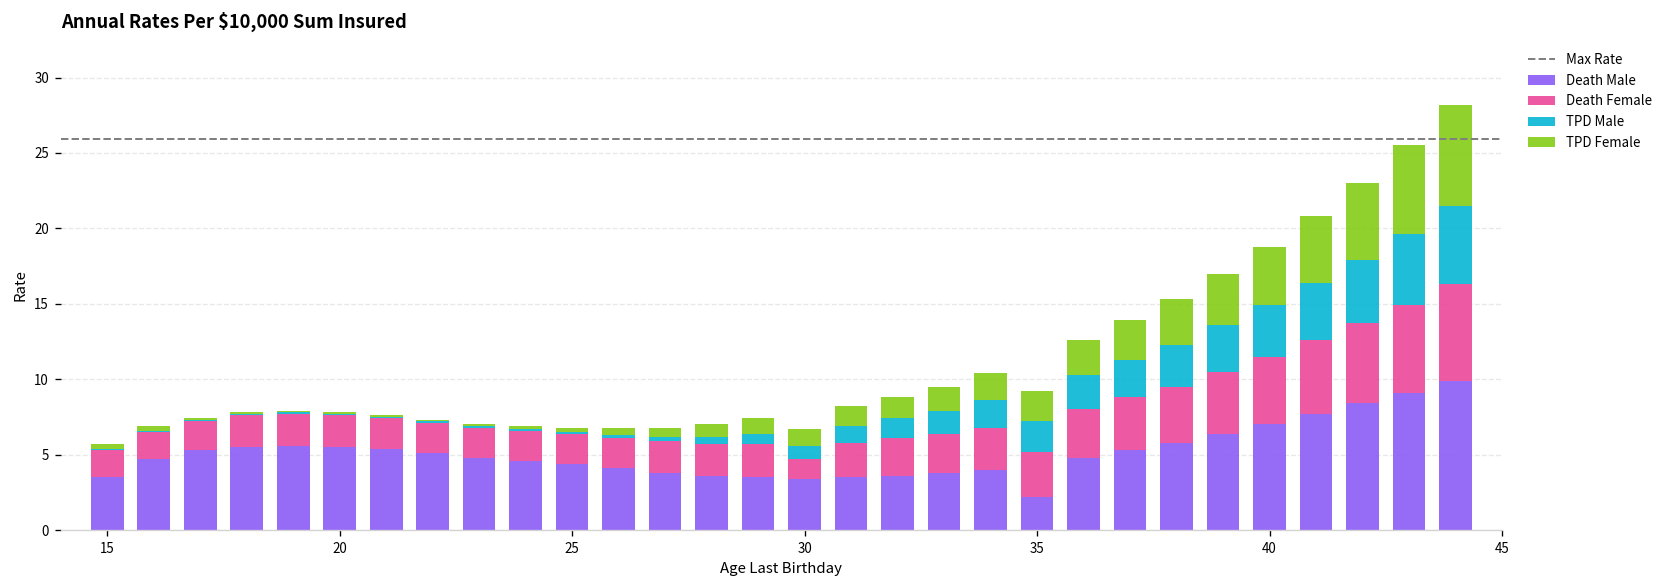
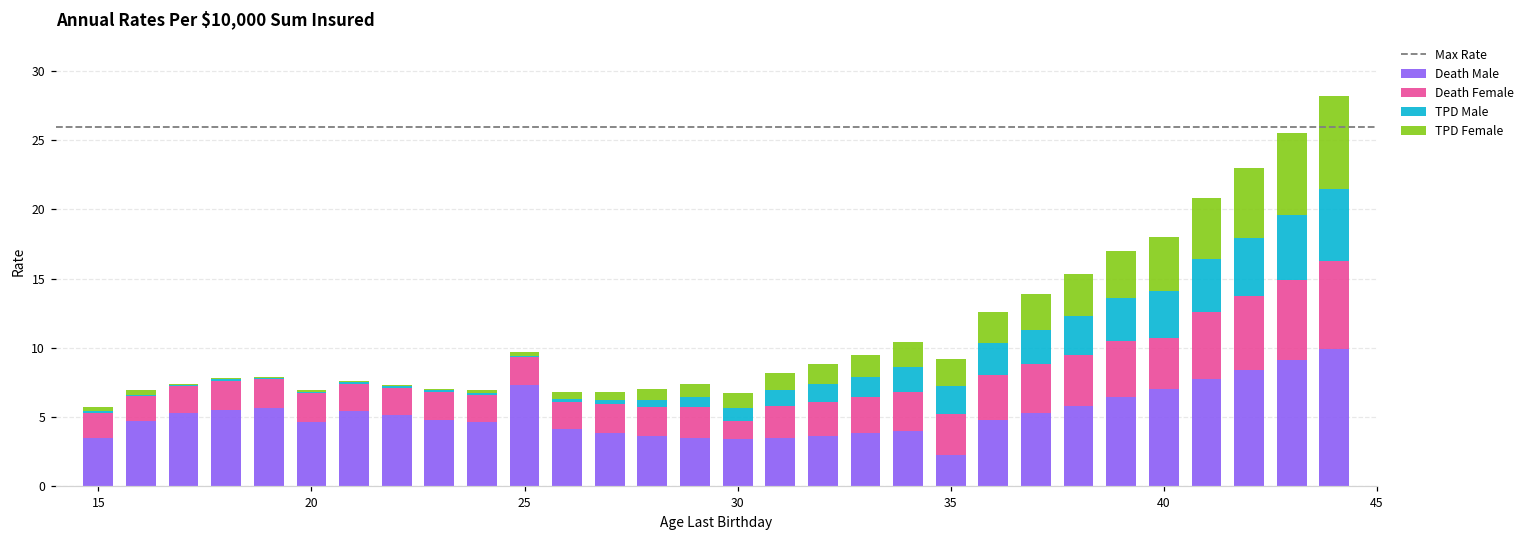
Death Male, 20: 5.5 -> 4.6
Death Male, 25: 4.4 -> 7.3
Death Female, 40: 4.5 -> 3.7
